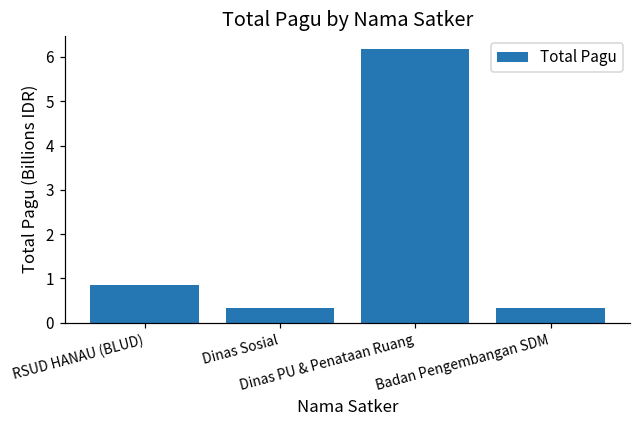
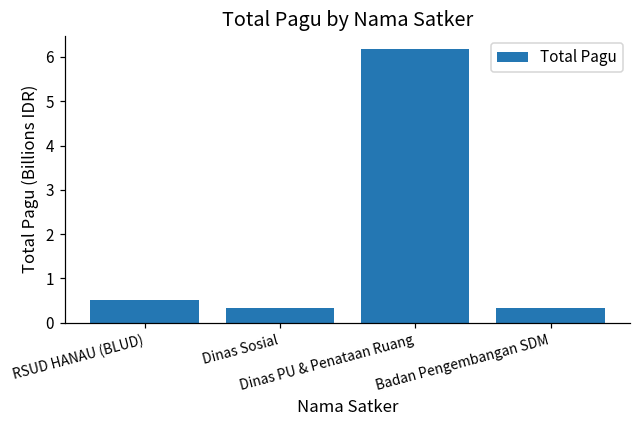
RSUD HANAU (BLUD): 0.8 -> 0.5
